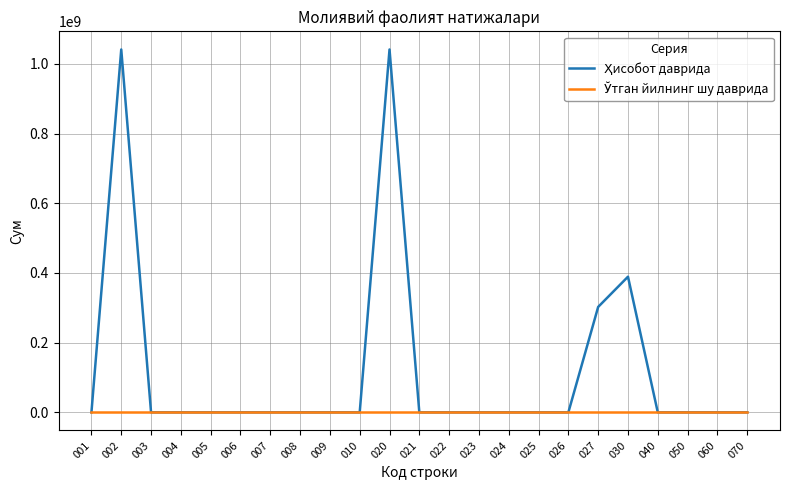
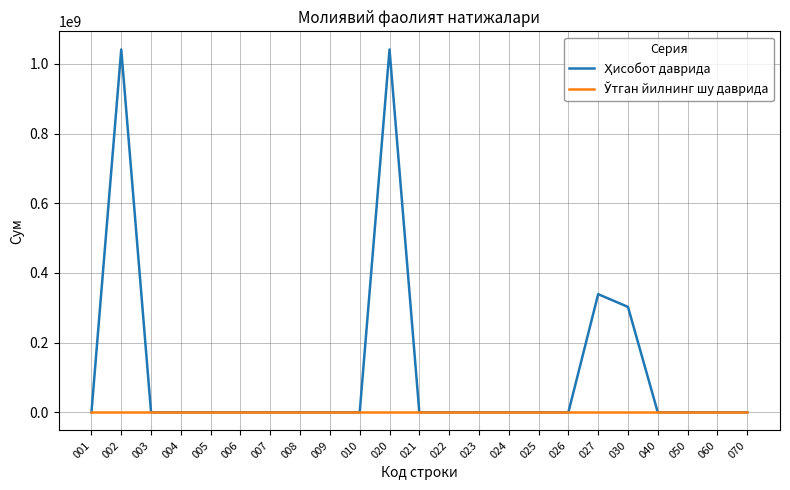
Ҳисобот даврида, 027: 300000000 -> 340000000
Ҳисобот даврида, 030: 390000000 -> 300000000
